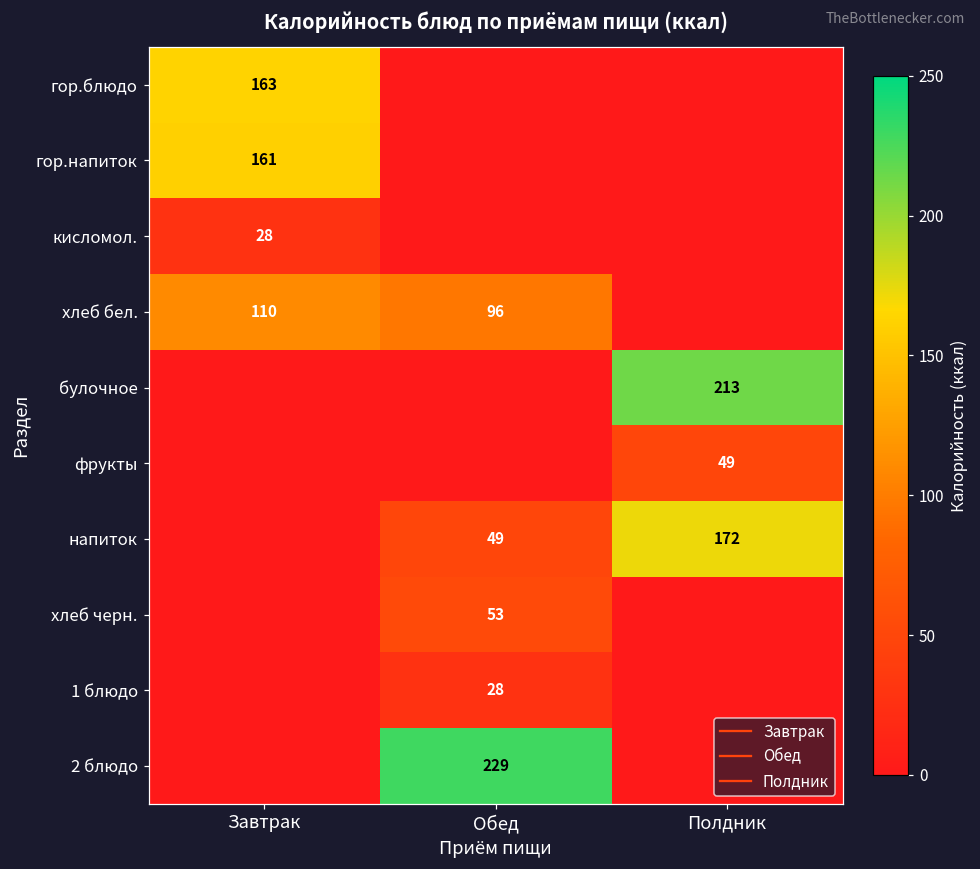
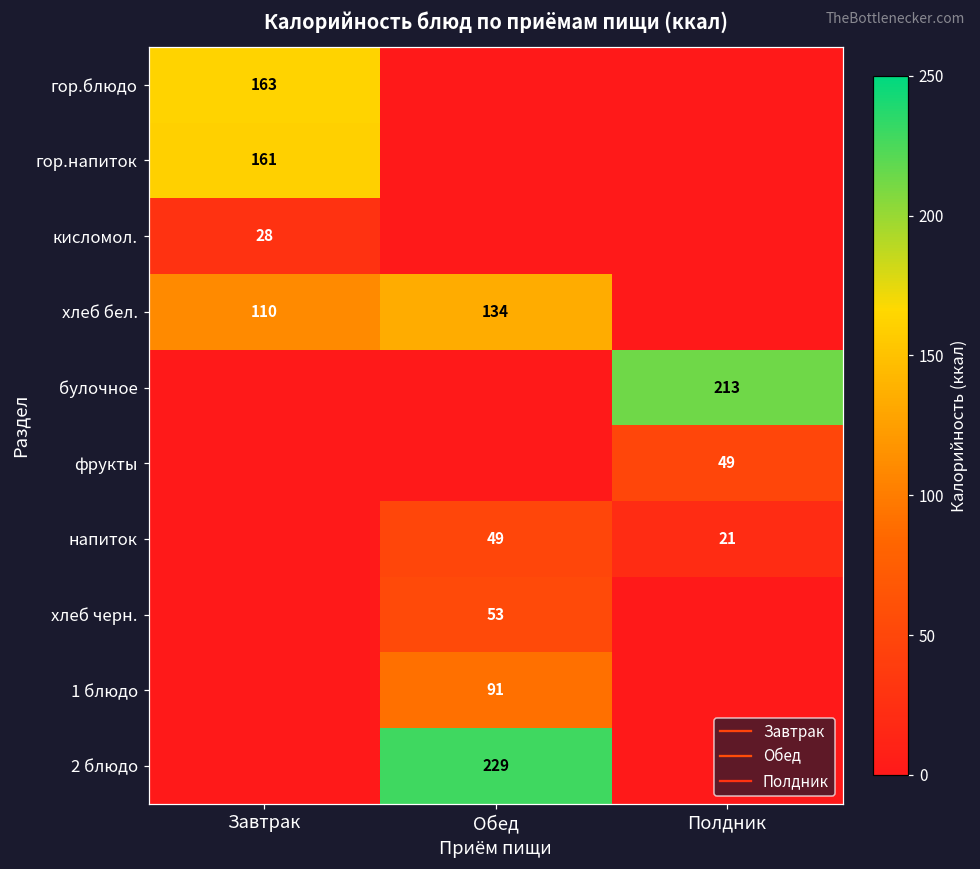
хлеб бел., Обед: 96 -> 134
напиток, Полдник: 172 -> 21
1 блюдо, Обед: 28 -> 91
